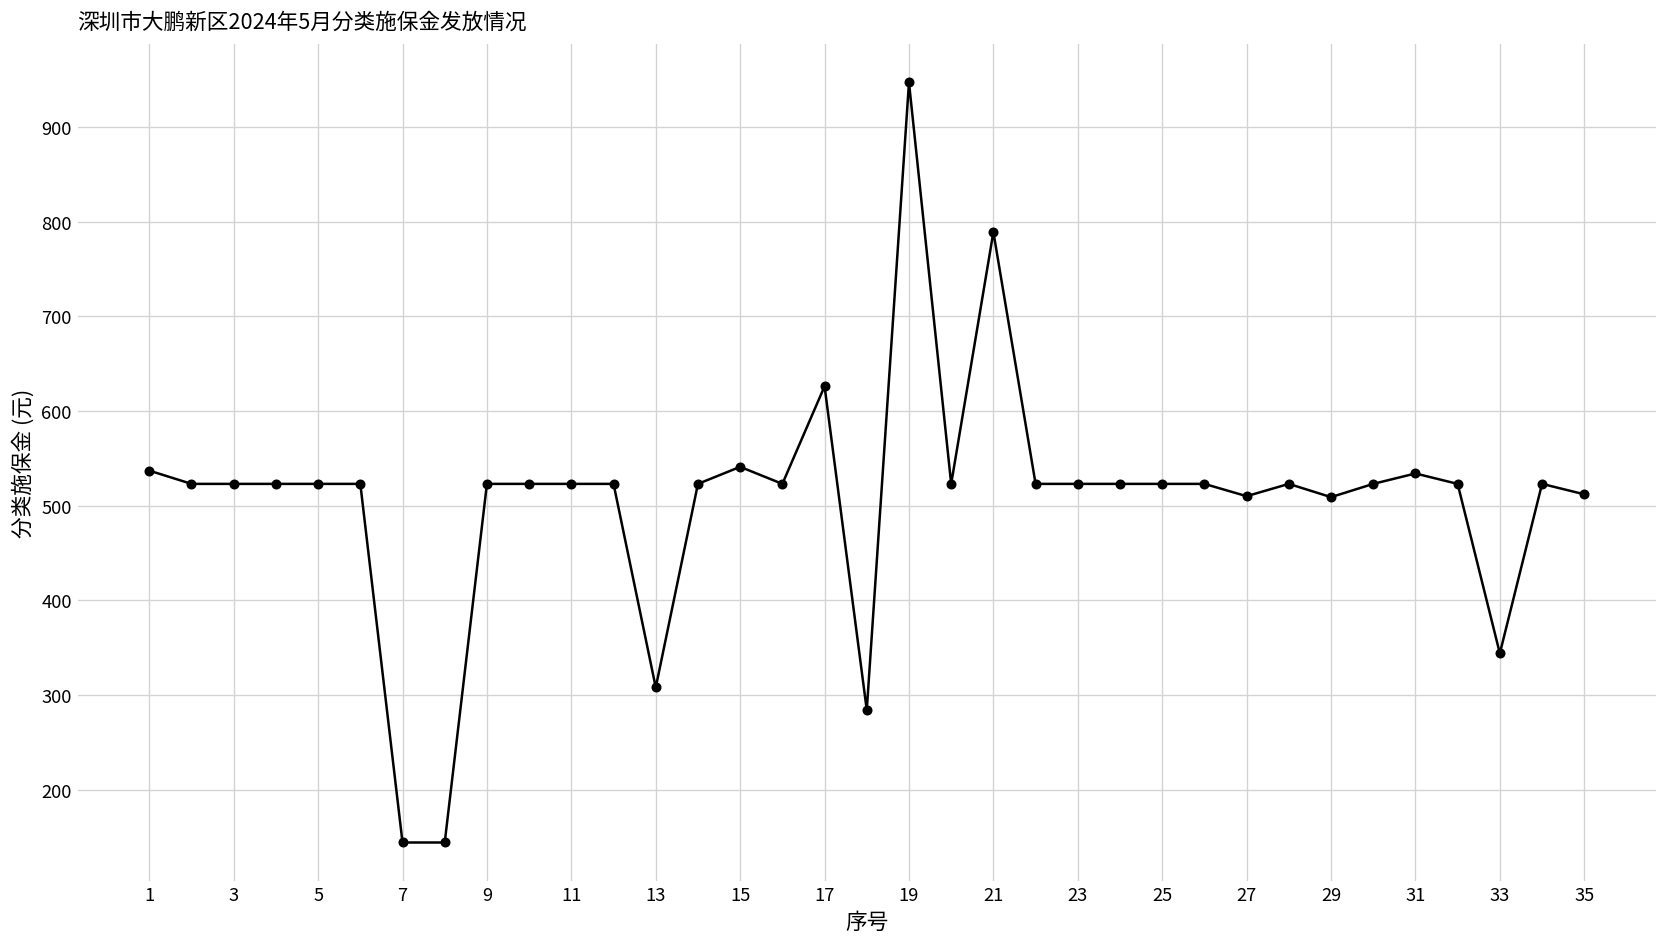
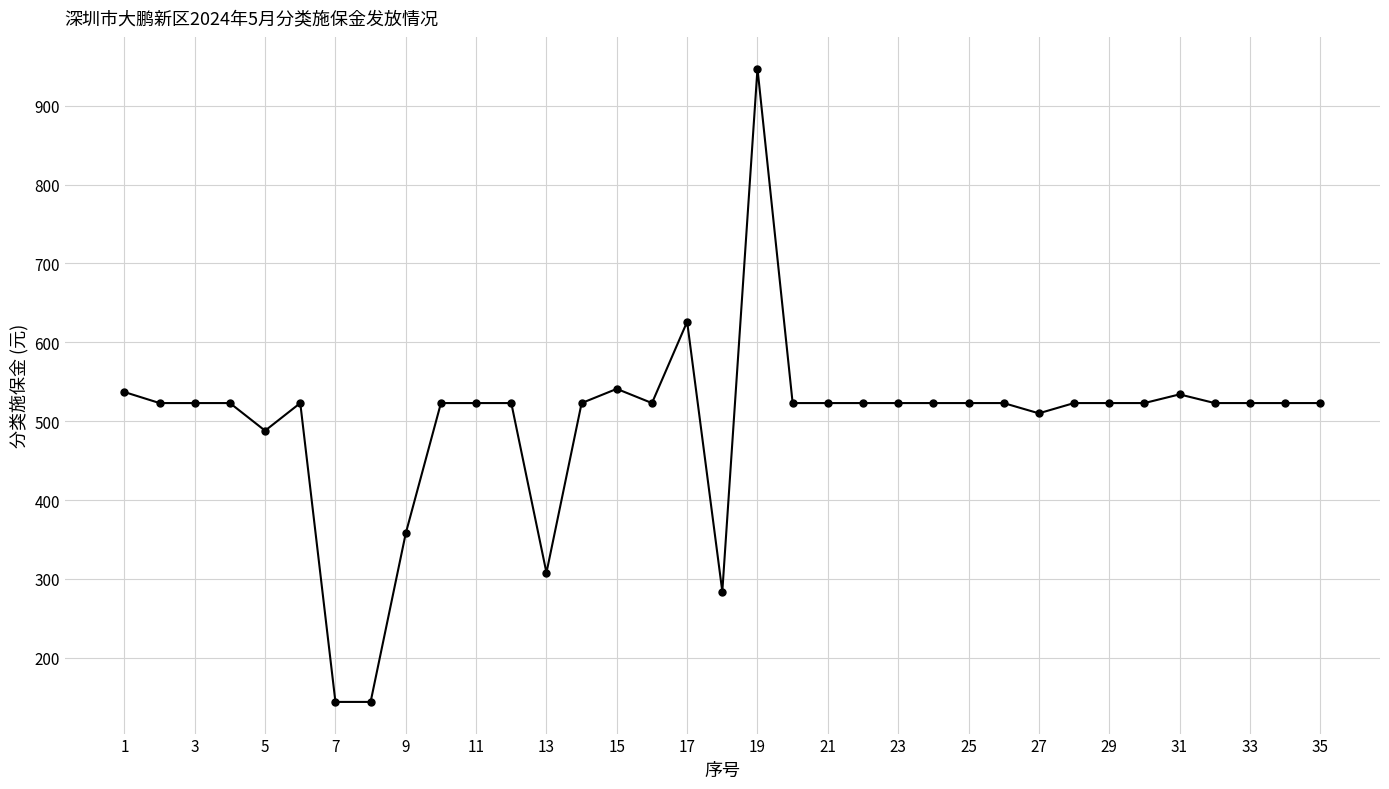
5: 520 -> 490
9: 520 -> 360
21: 790 -> 520
29: 510 -> 520
33: 340 -> 520
35: 510 -> 520
